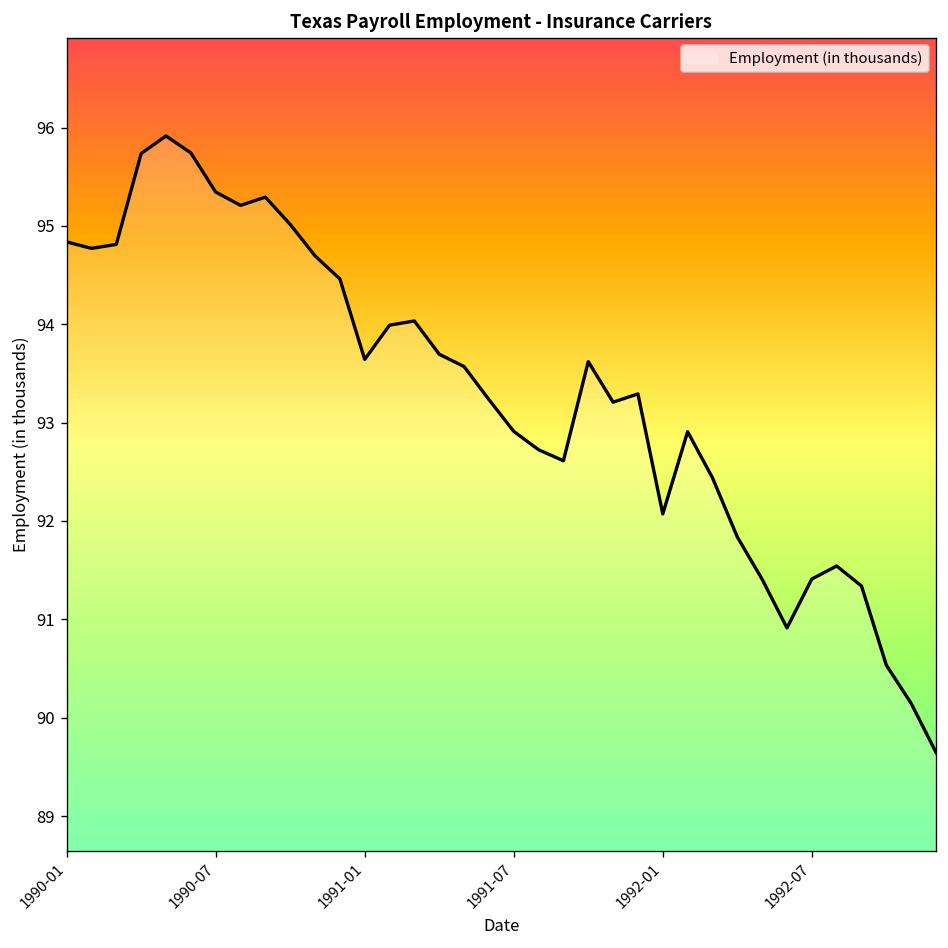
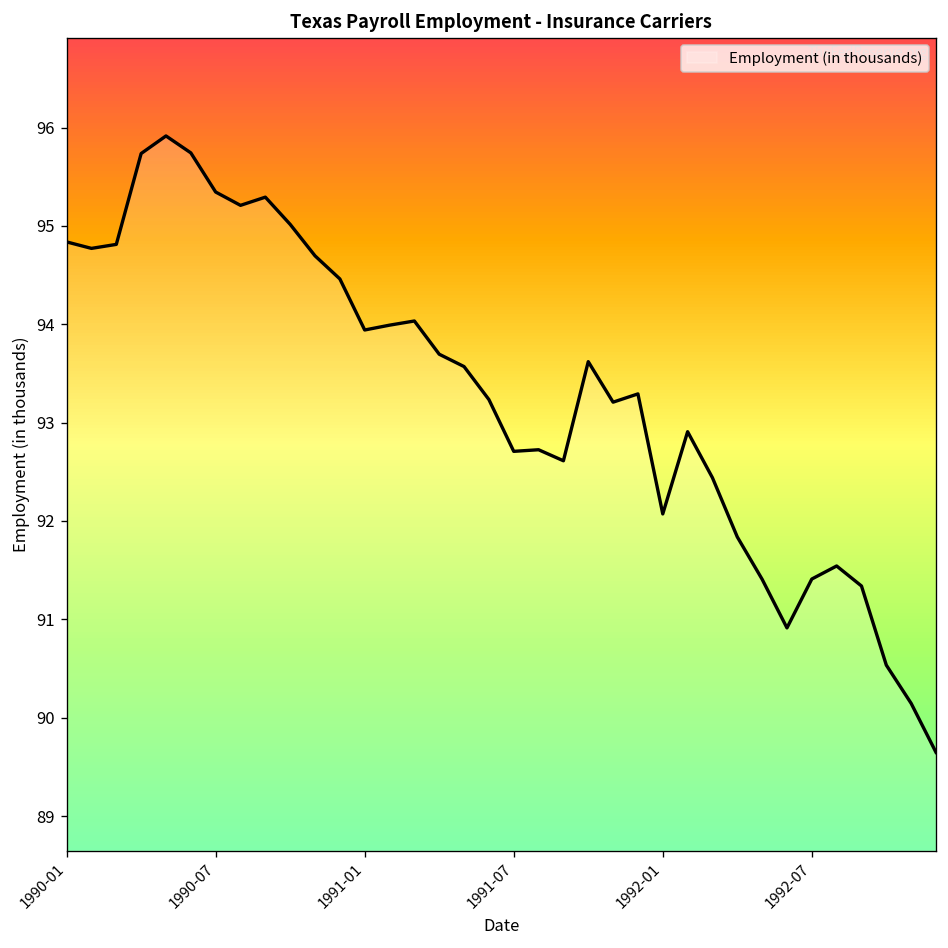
1991-01: 93.6 -> 93.9
1991-07: 92.9 -> 92.7
